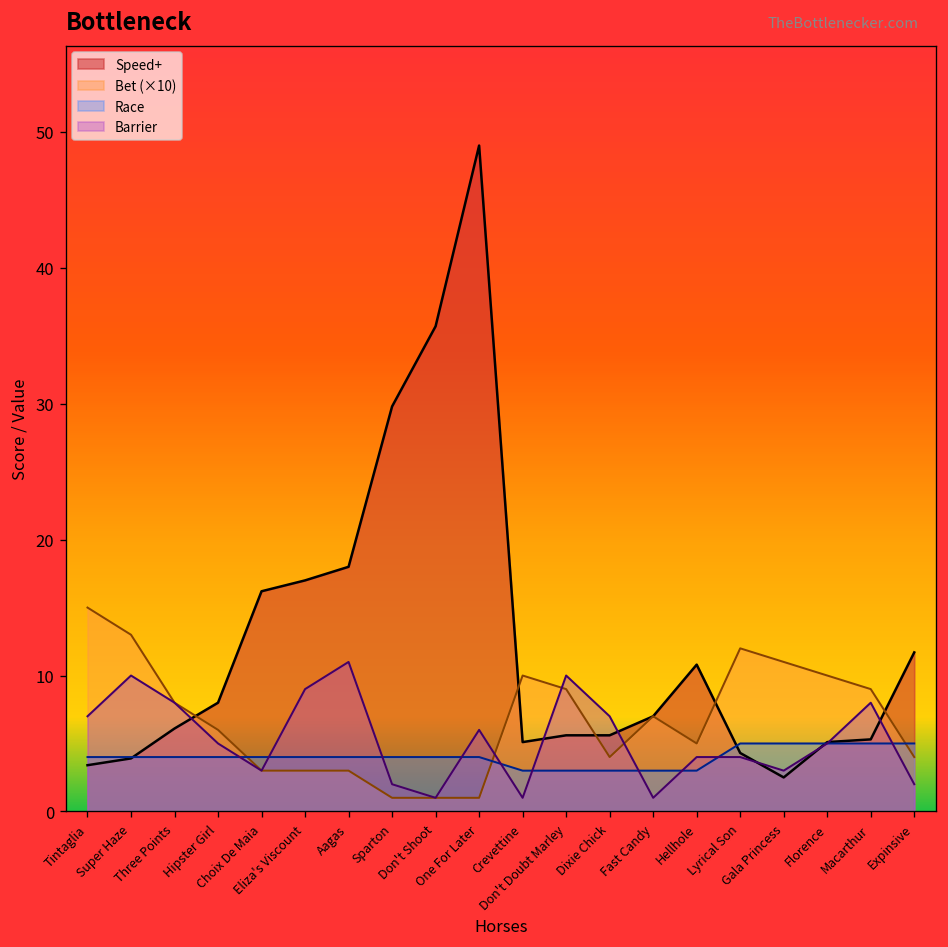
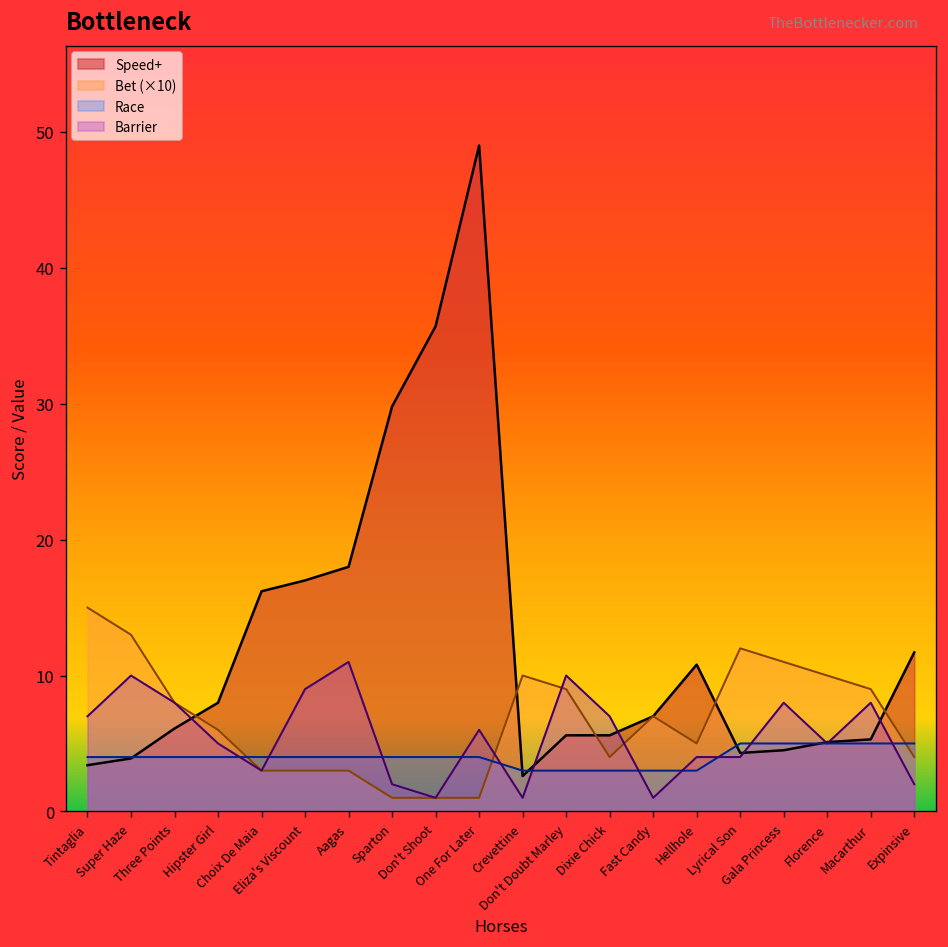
Speed+, Crevettine: 5.1 -> 2.6
Speed+, Gala Princess: 2.5 -> 4.5
Barrier, Gala Princess: 3 -> 8
